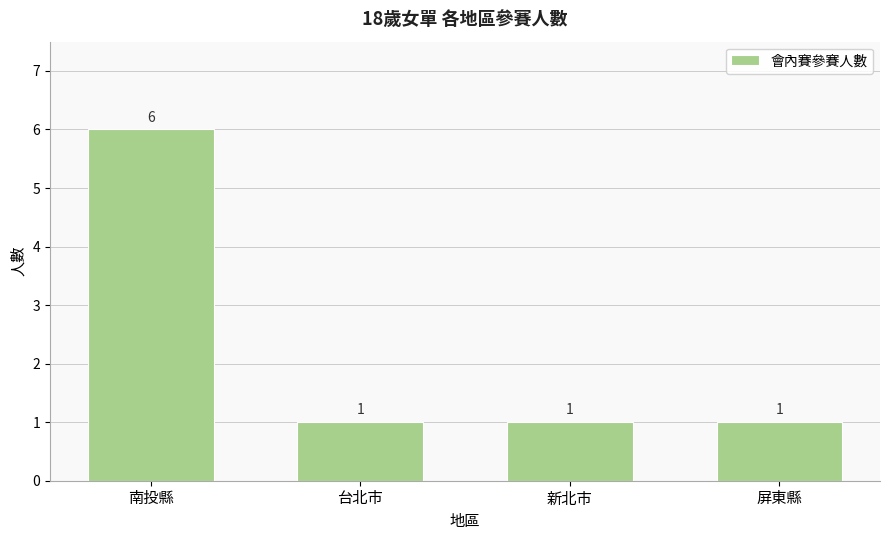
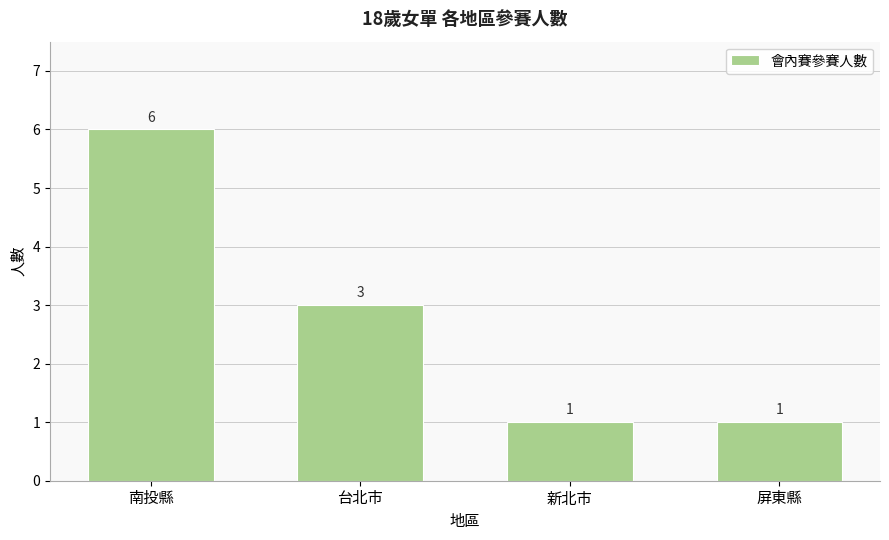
台北市: 1 -> 3
